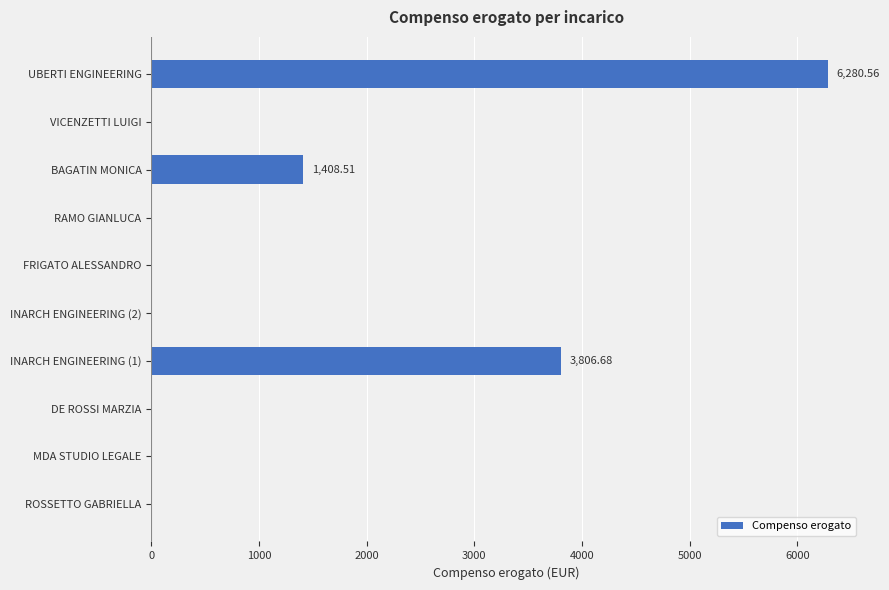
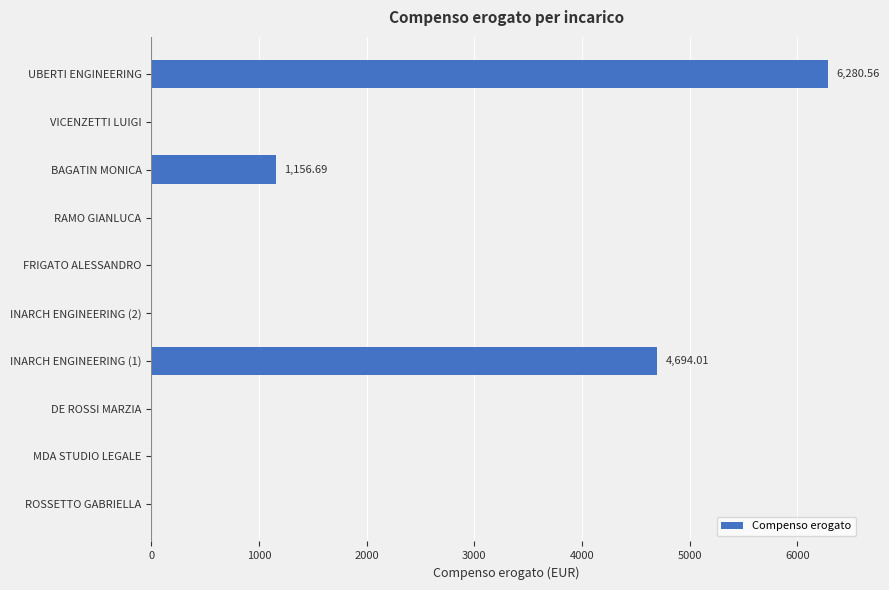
BAGATIN MONICA: 1,408.51 -> 1,156.69
INARCH ENGINEERING (1): 3,806.68 -> 4,694.01
